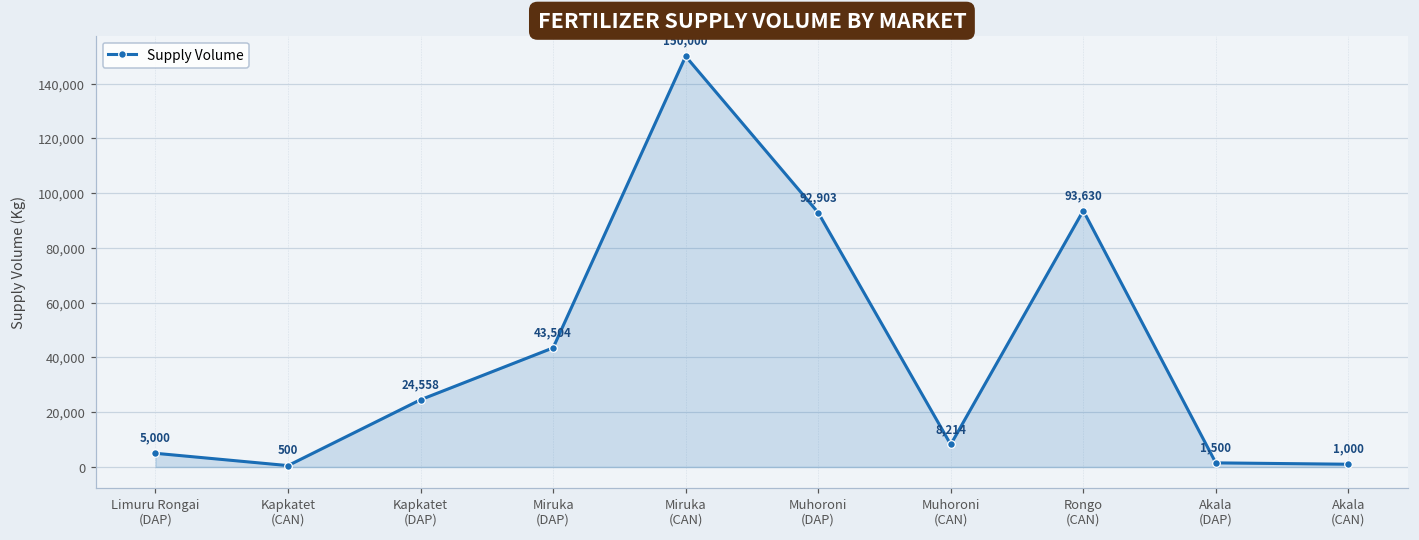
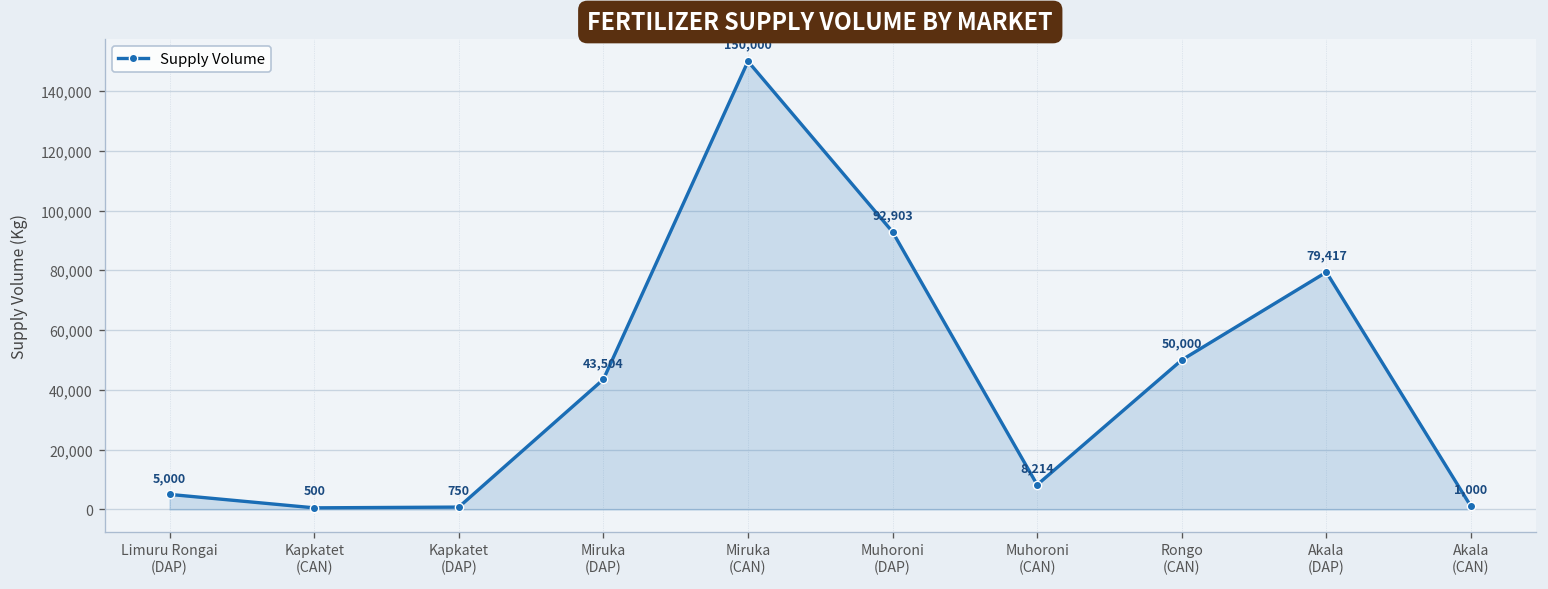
Kapkatet (DAP): 24,558 -> 750
Rongo (CAN): 93,630 -> 50,000
Akala (DAP): 1,500 -> 79,417
